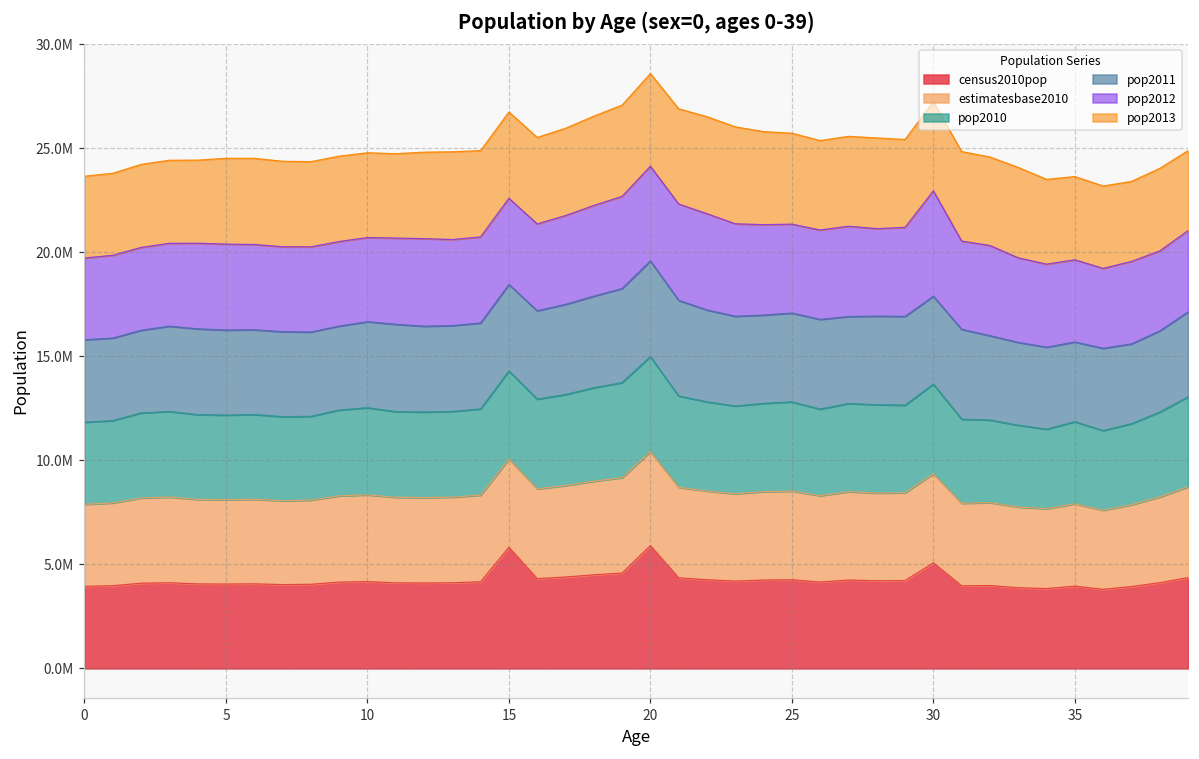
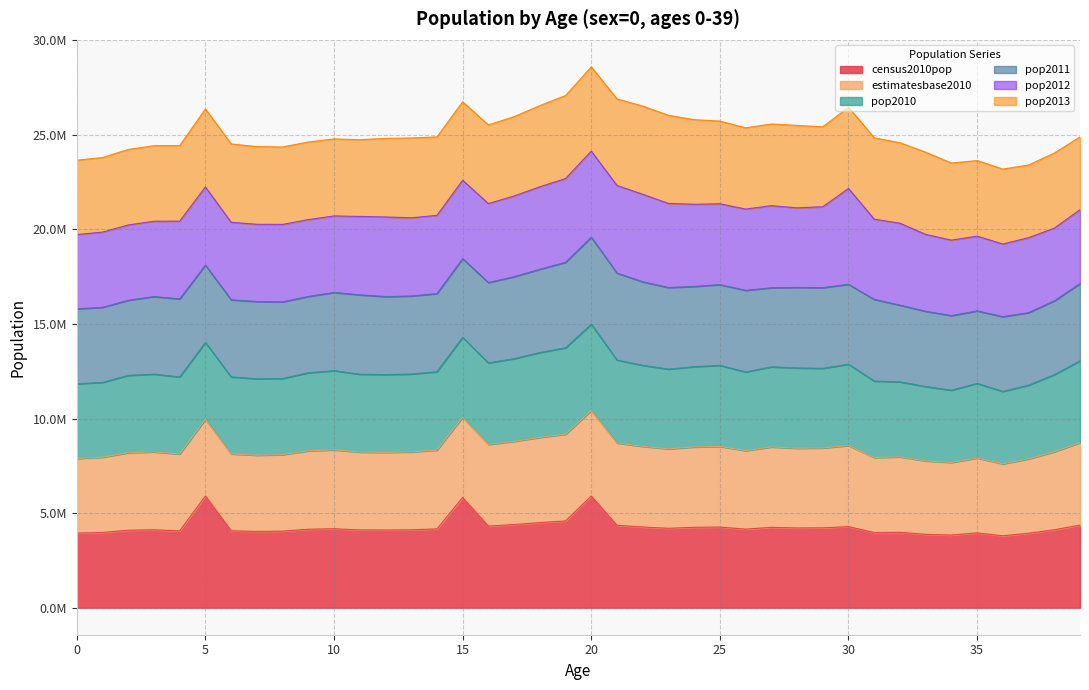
census2010pop, 5: 4100000 -> 5900000
census2010pop, 30: 5100000 -> 4300000
